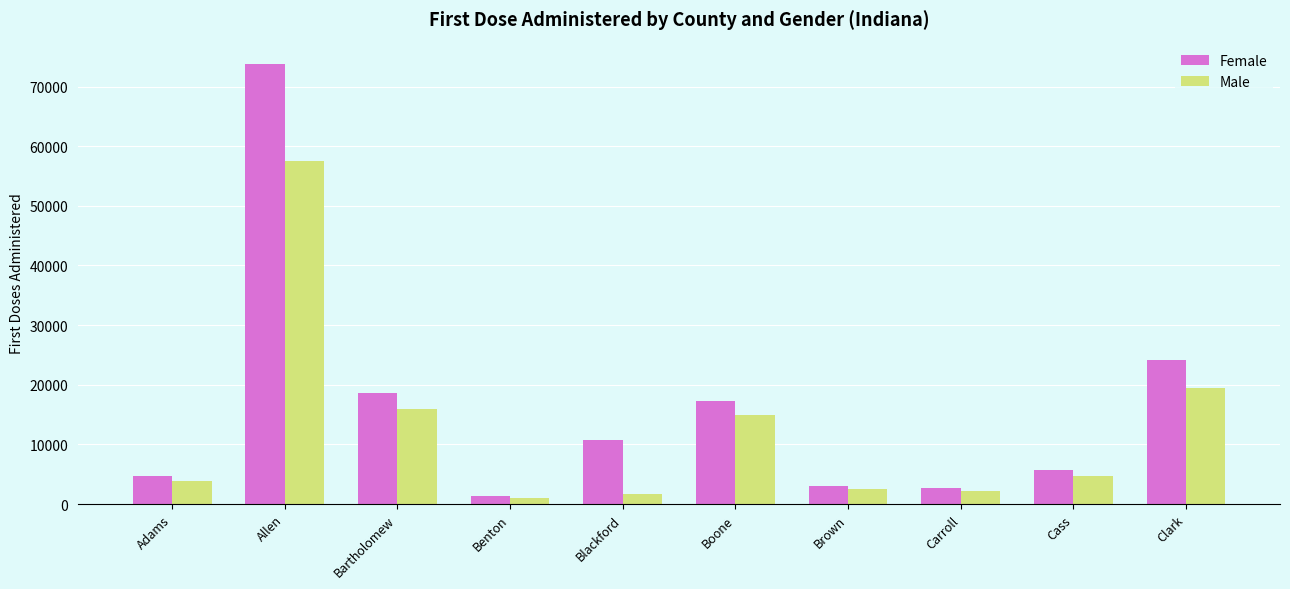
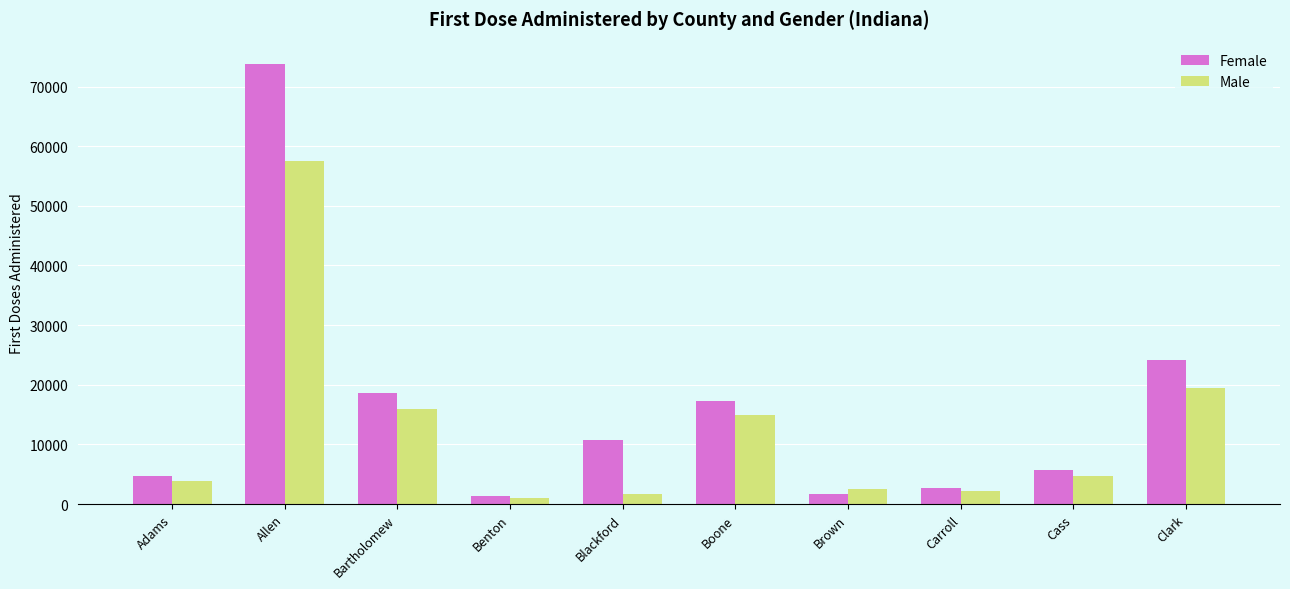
Female, Brown: 3000 -> 2000
